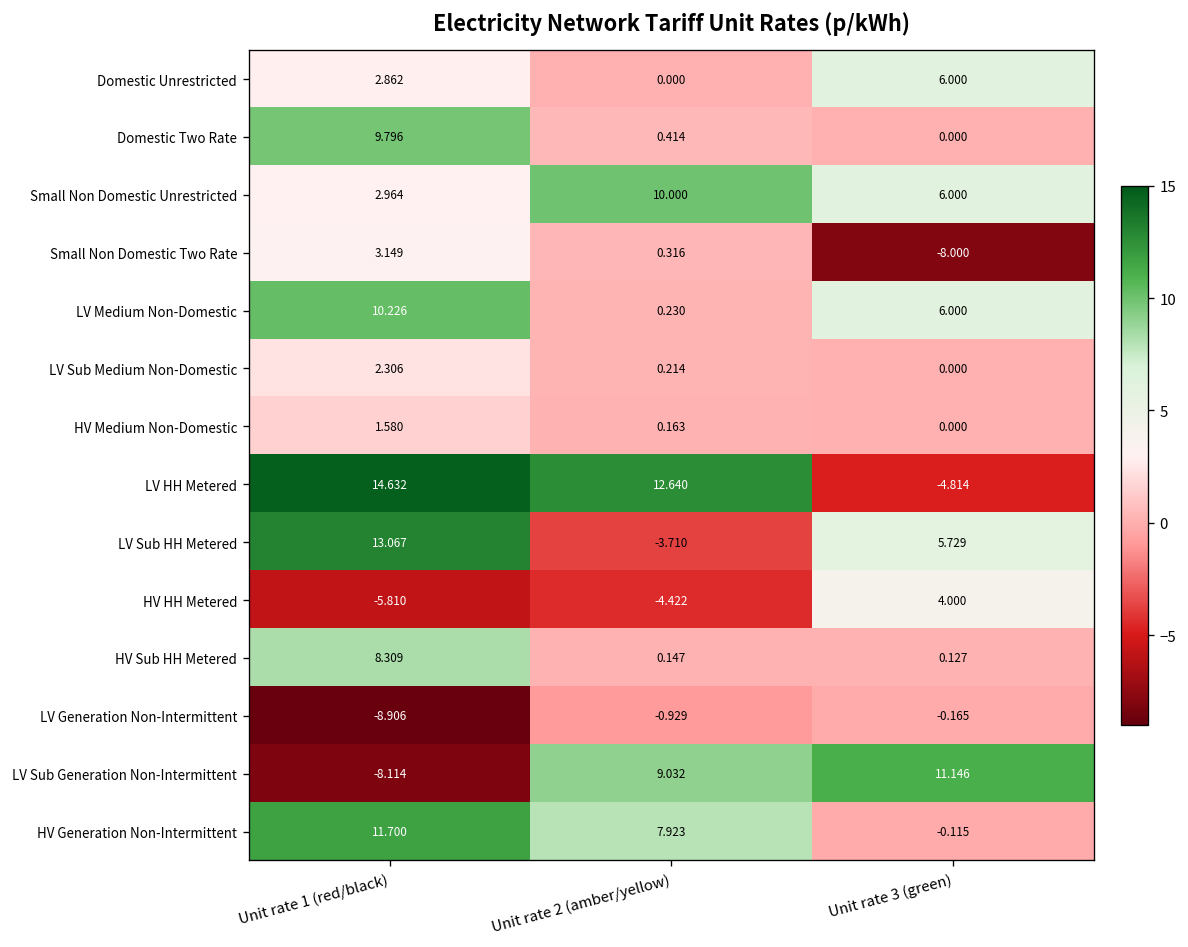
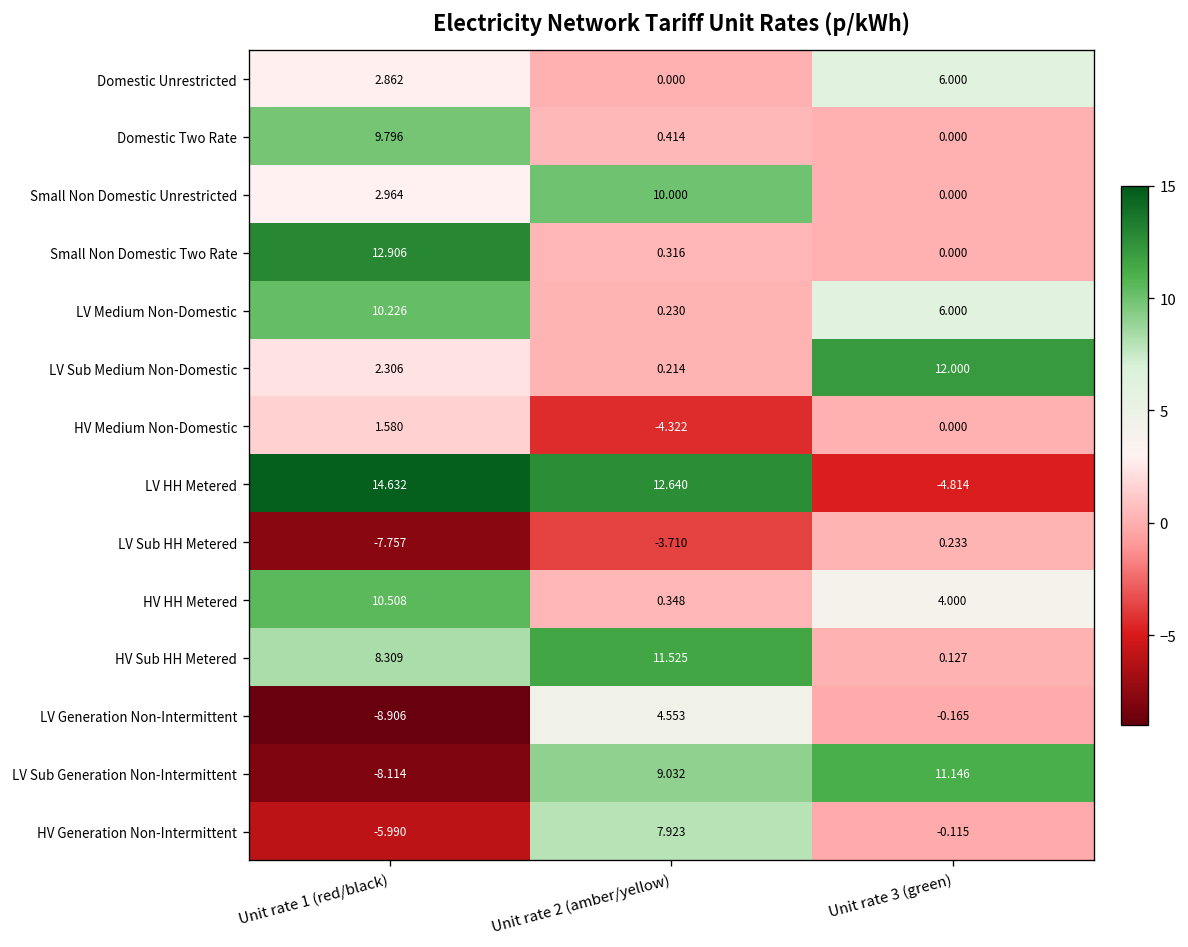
Small Non Domestic Unrestricted, Unit rate 3 (green): 6.000 -> 0.000
Small Non Domestic Two Rate, Unit rate 1 (red/black): 3.149 -> 12.906
Small Non Domestic Two Rate, Unit rate 3 (green): -8.000 -> 0.000
LV Sub Medium Non-Domestic, Unit rate 3 (green): 0.000 -> 12.000
HV Medium Non-Domestic, Unit rate 2 (amber/yellow): 0.163 -> -4.322
LV Sub HH Metered, Unit rate 1 (red/black): 13.067 -> -7.757
LV Sub HH Metered, Unit rate 3 (green): 5.729 -> 0.233
HV HH Metered, Unit rate 1 (red/black): -5.810 -> 10.508
HV HH Metered, Unit rate 2 (amber/yellow): -4.422 -> 0.348
HV Sub HH Metered, Unit rate 2 (amber/yellow): 0.147 -> 11.525
LV Generation Non-Intermittent, Unit rate 2 (amber/yellow): -0.929 -> 4.553
HV Generation Non-Intermittent, Unit rate 1 (red/black): 11.700 -> -5.990
